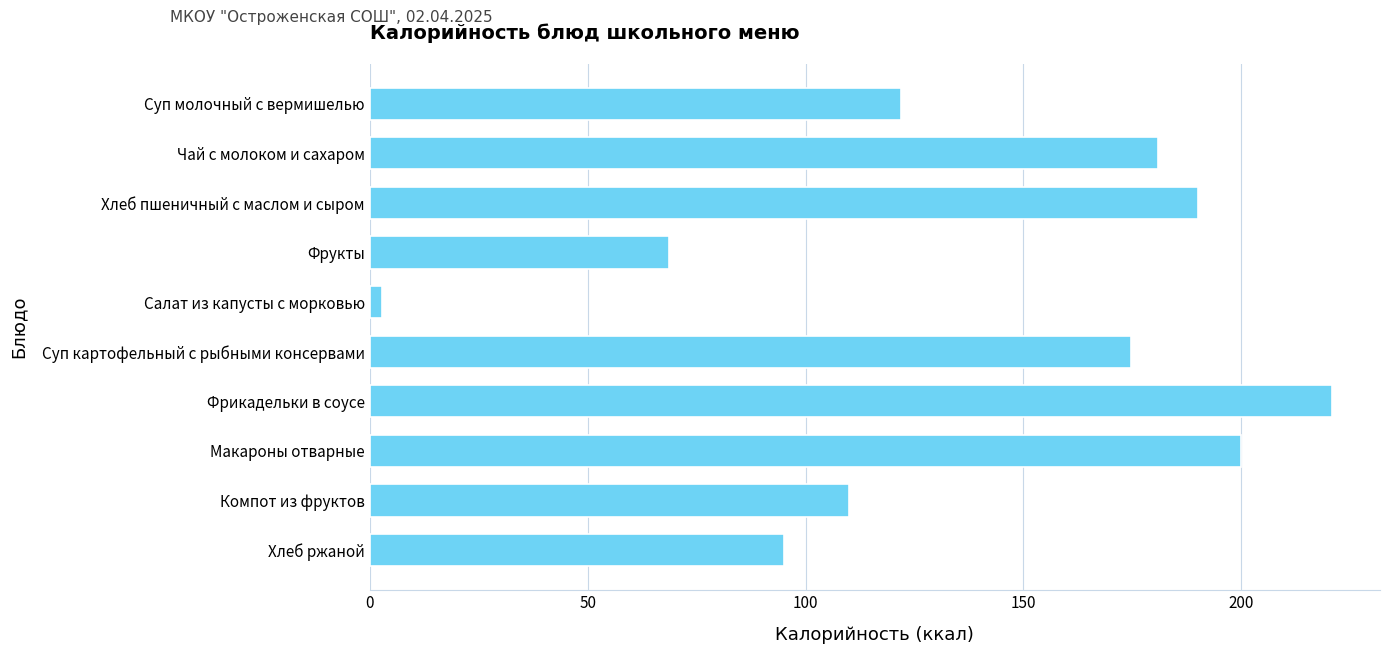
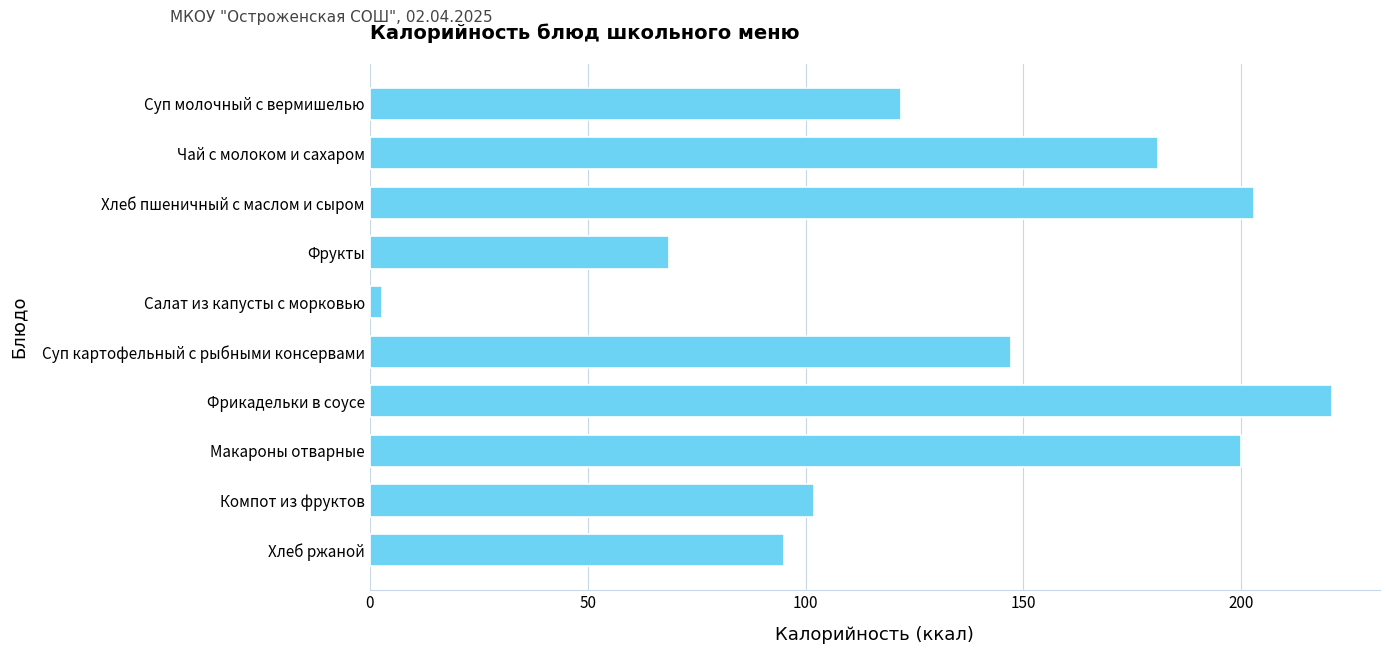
Хлеб пшеничный с маслом и сыром: 190 -> 203
Суп картофельный с рыбными консервами: 175 -> 147
Компот из фруктов: 110 -> 102
